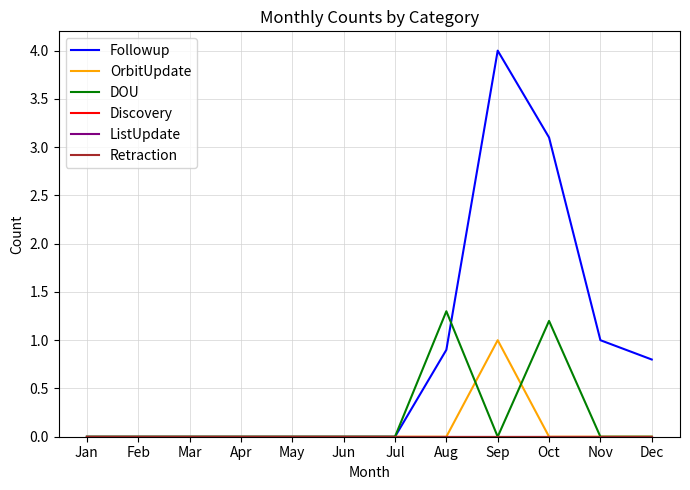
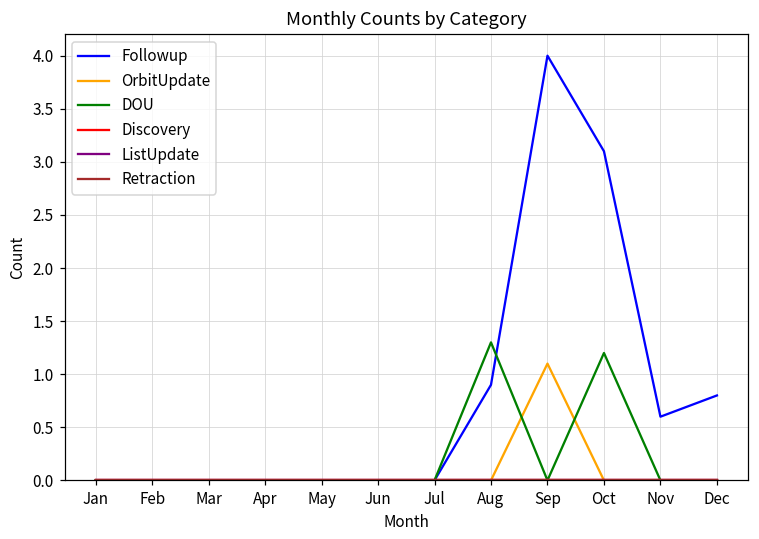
OrbitUpdate, Sep: 1.0 -> 1.1
Followup, Nov: 1.0 -> 0.6
